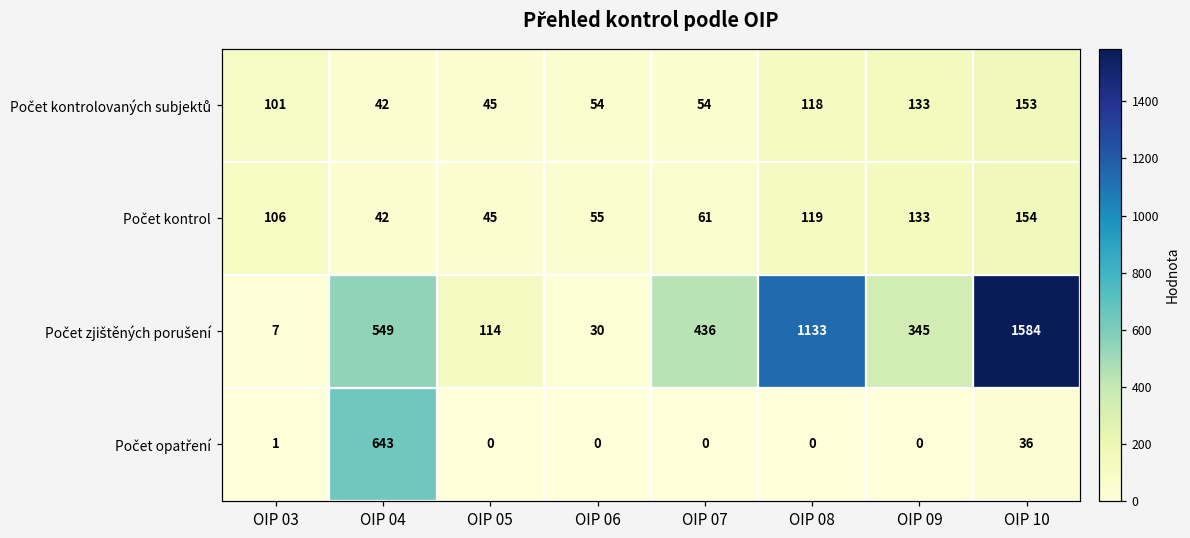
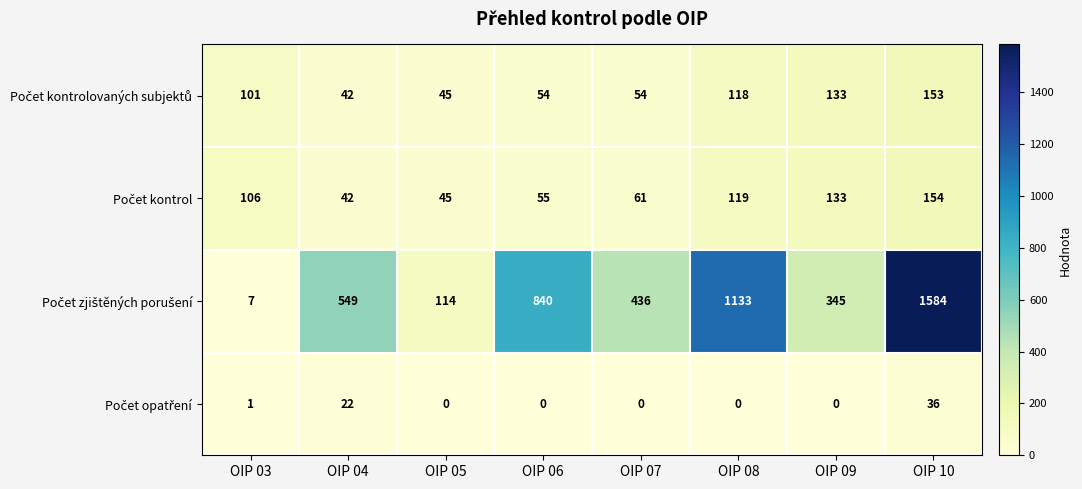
Počet zjištěných porušení, OIP 06: 30 -> 840
Počet opatření, OIP 04: 643 -> 22
